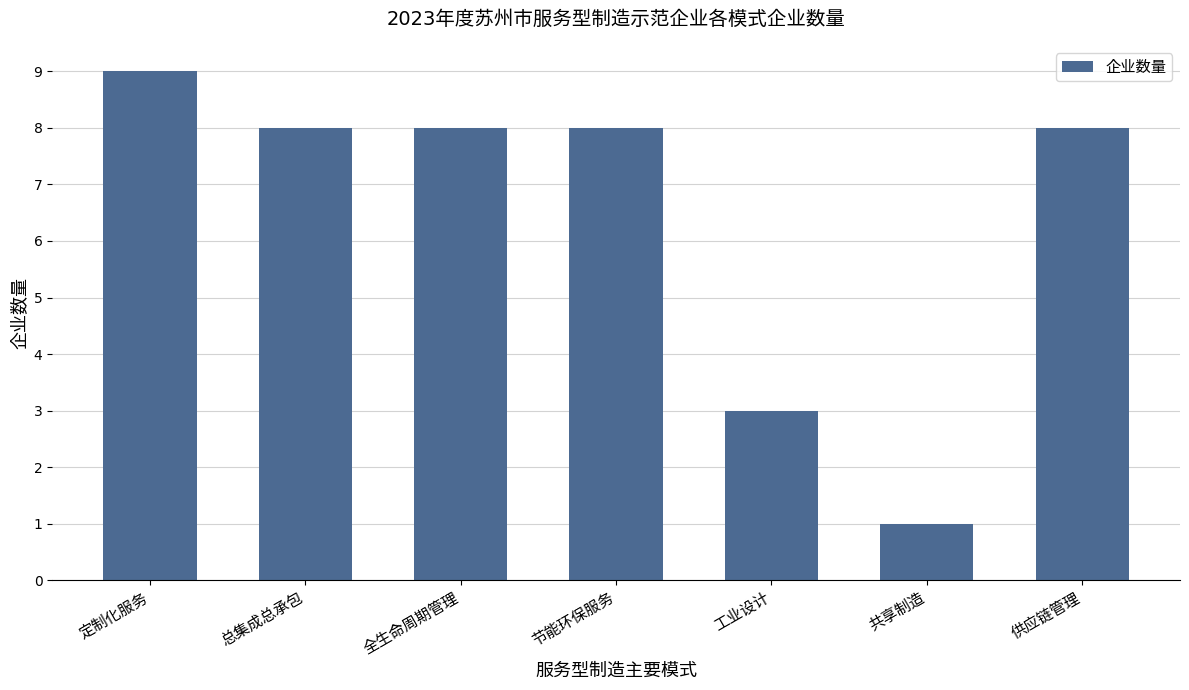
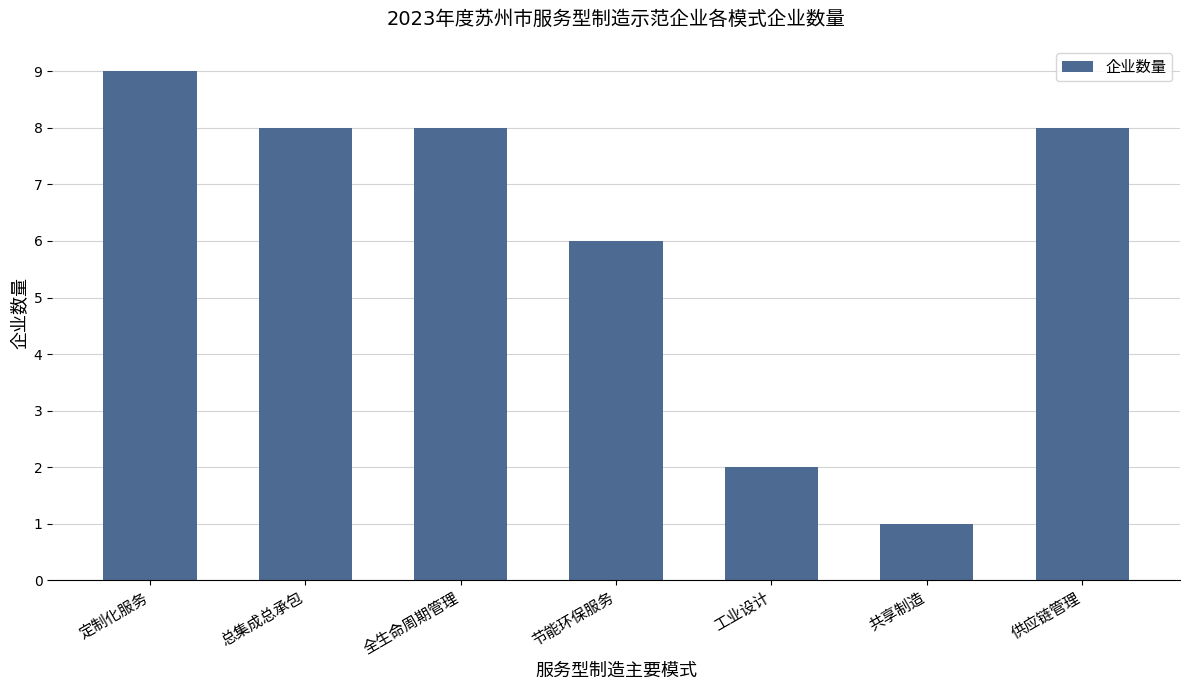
节能环保服务: 8 -> 6
工业设计: 3 -> 2
